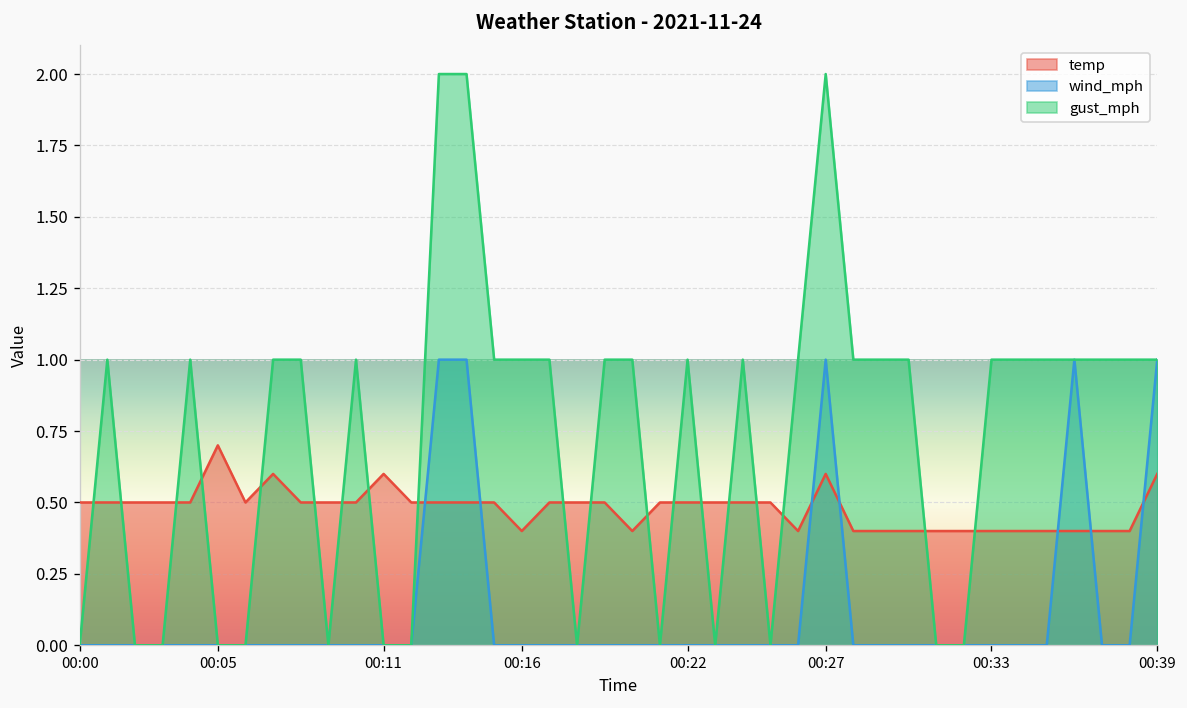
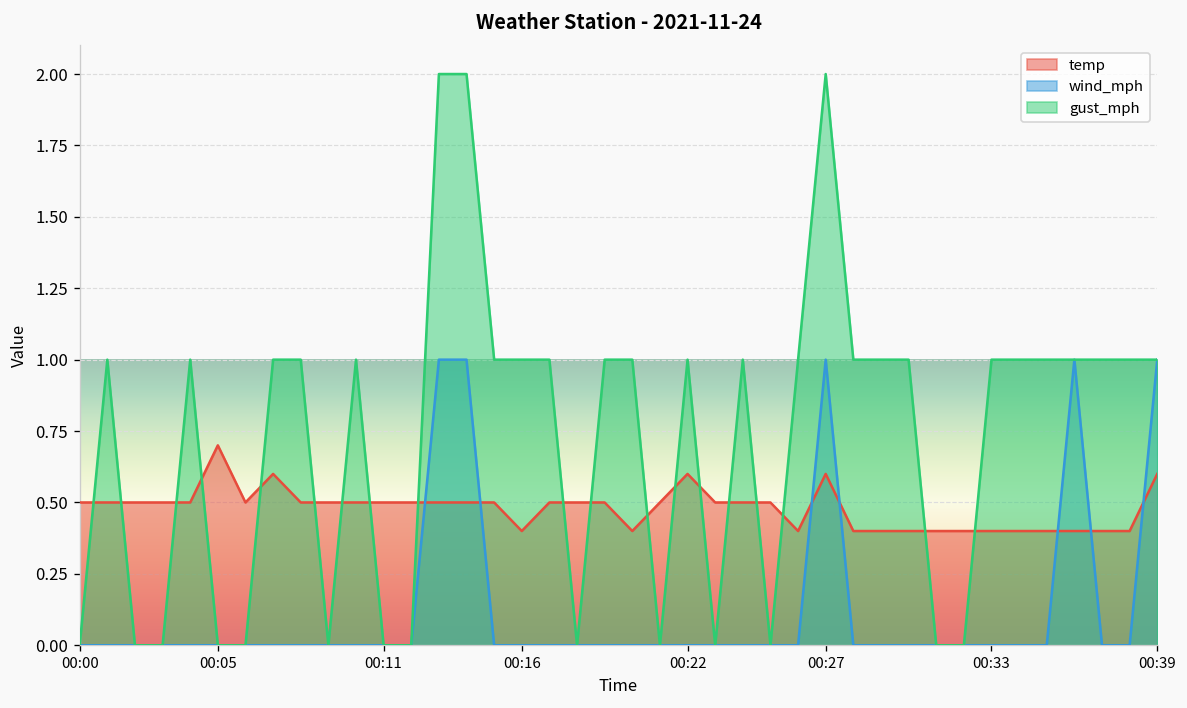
temp, 00:11: 0.6 -> 0.5
temp, 00:22: 0.5 -> 0.6
